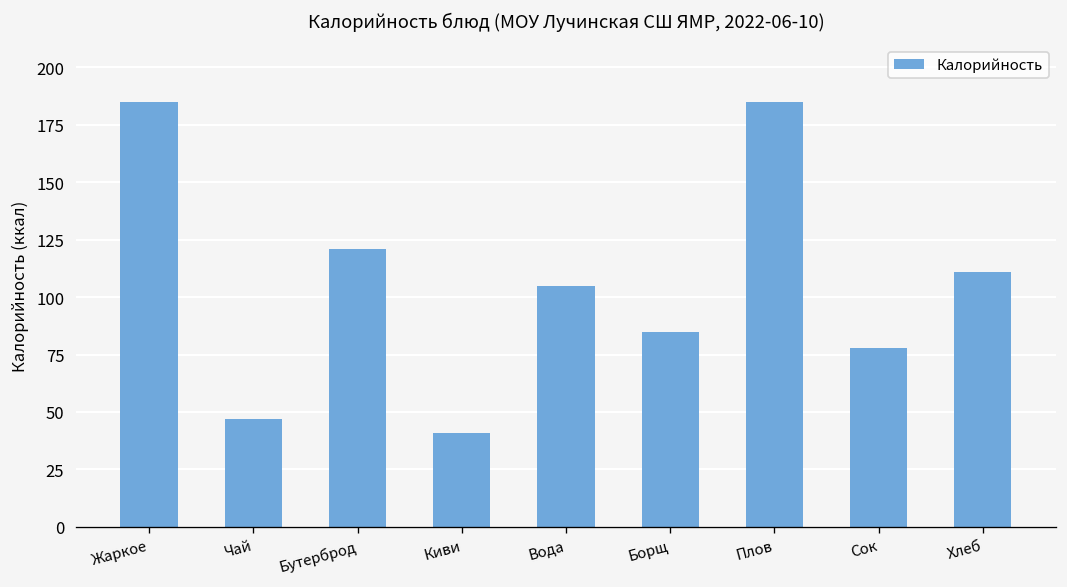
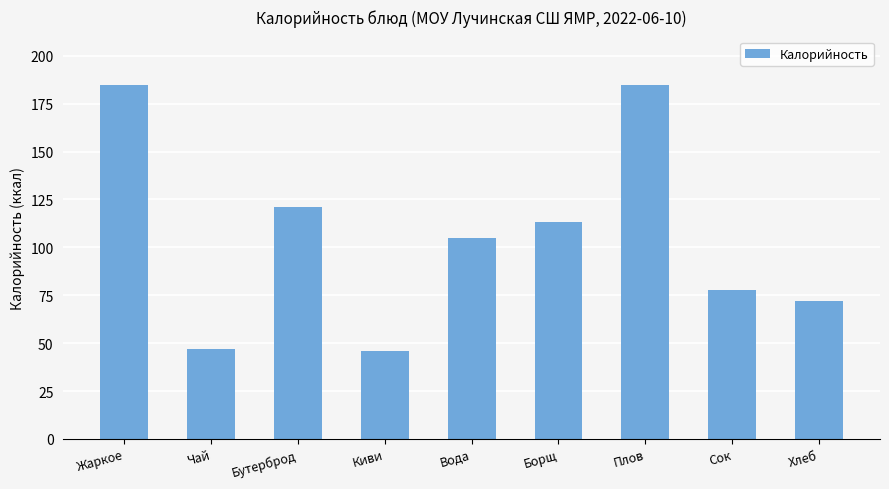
Киви: 41 -> 46
Борщ: 85 -> 113
Хлеб: 111 -> 72
